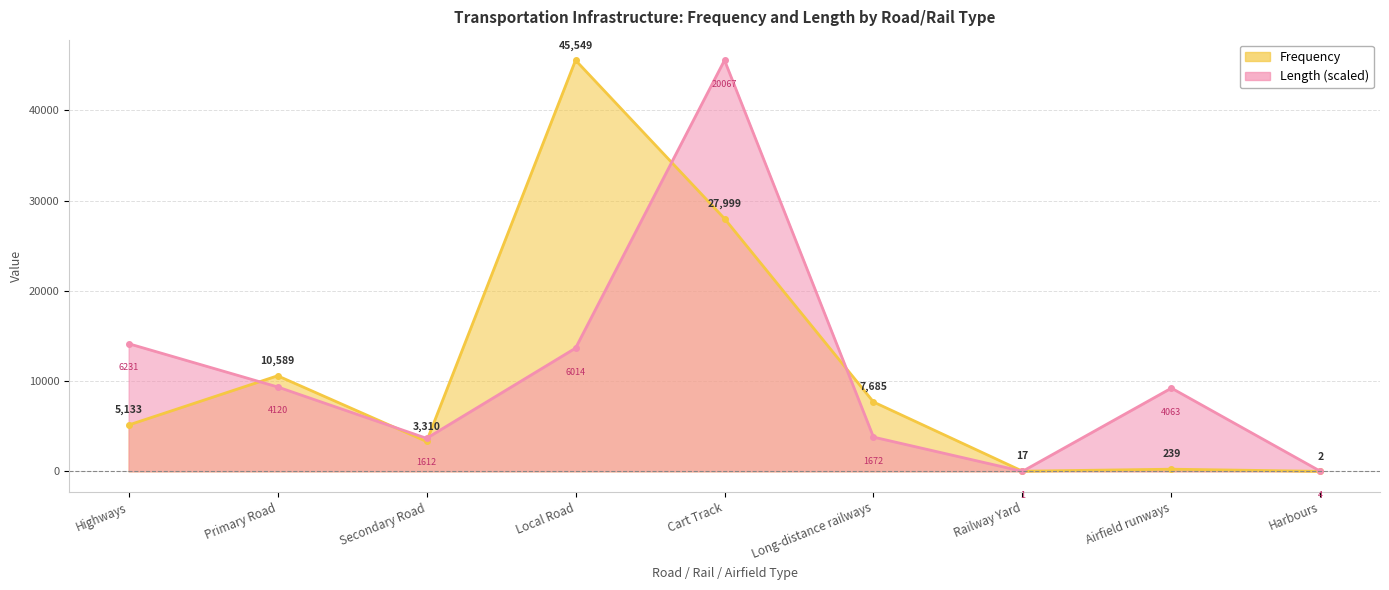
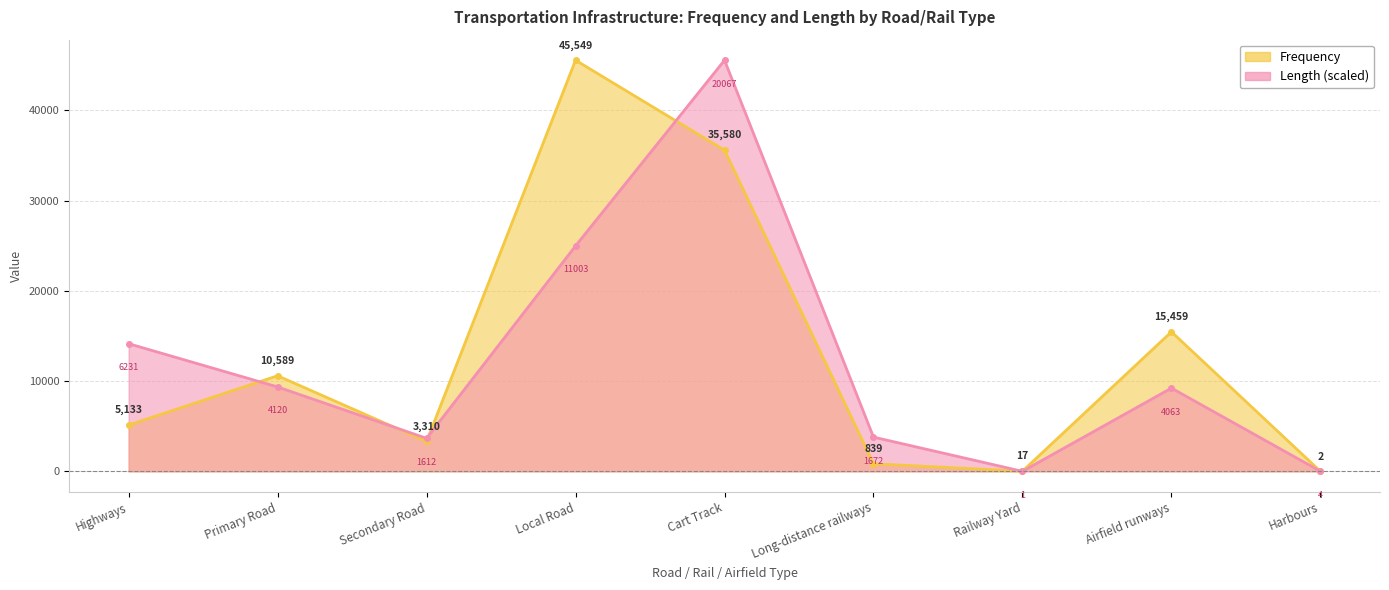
Length (scaled), Local Road: 6014 -> 11003
Frequency, Cart Track: 27,999 -> 35,580
Frequency, Long-distance railways: 7,685 -> 839
Frequency, Airfield runways: 239 -> 15,459
